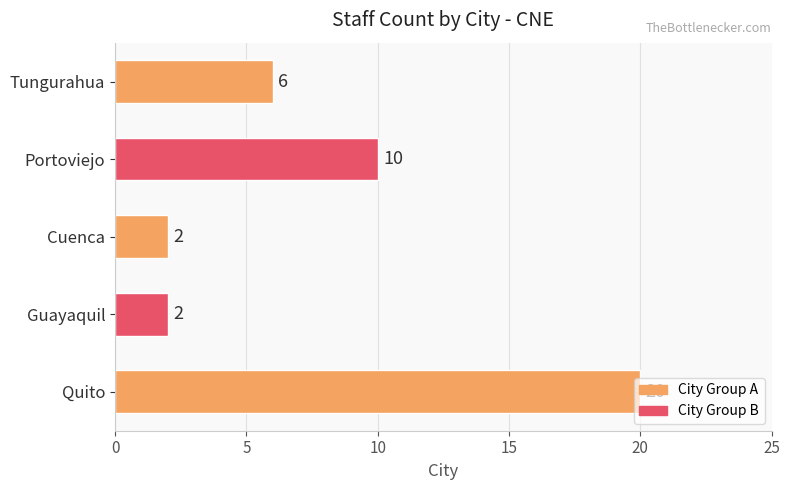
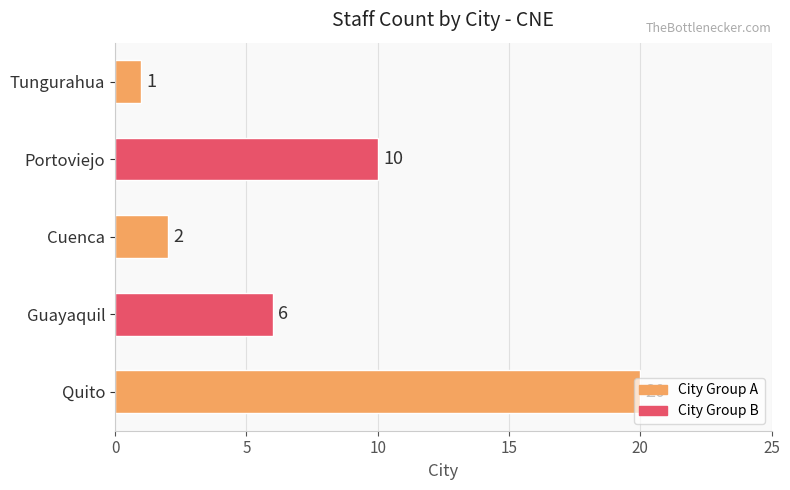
Tungurahua: 6 -> 1
Guayaquil: 2 -> 6
